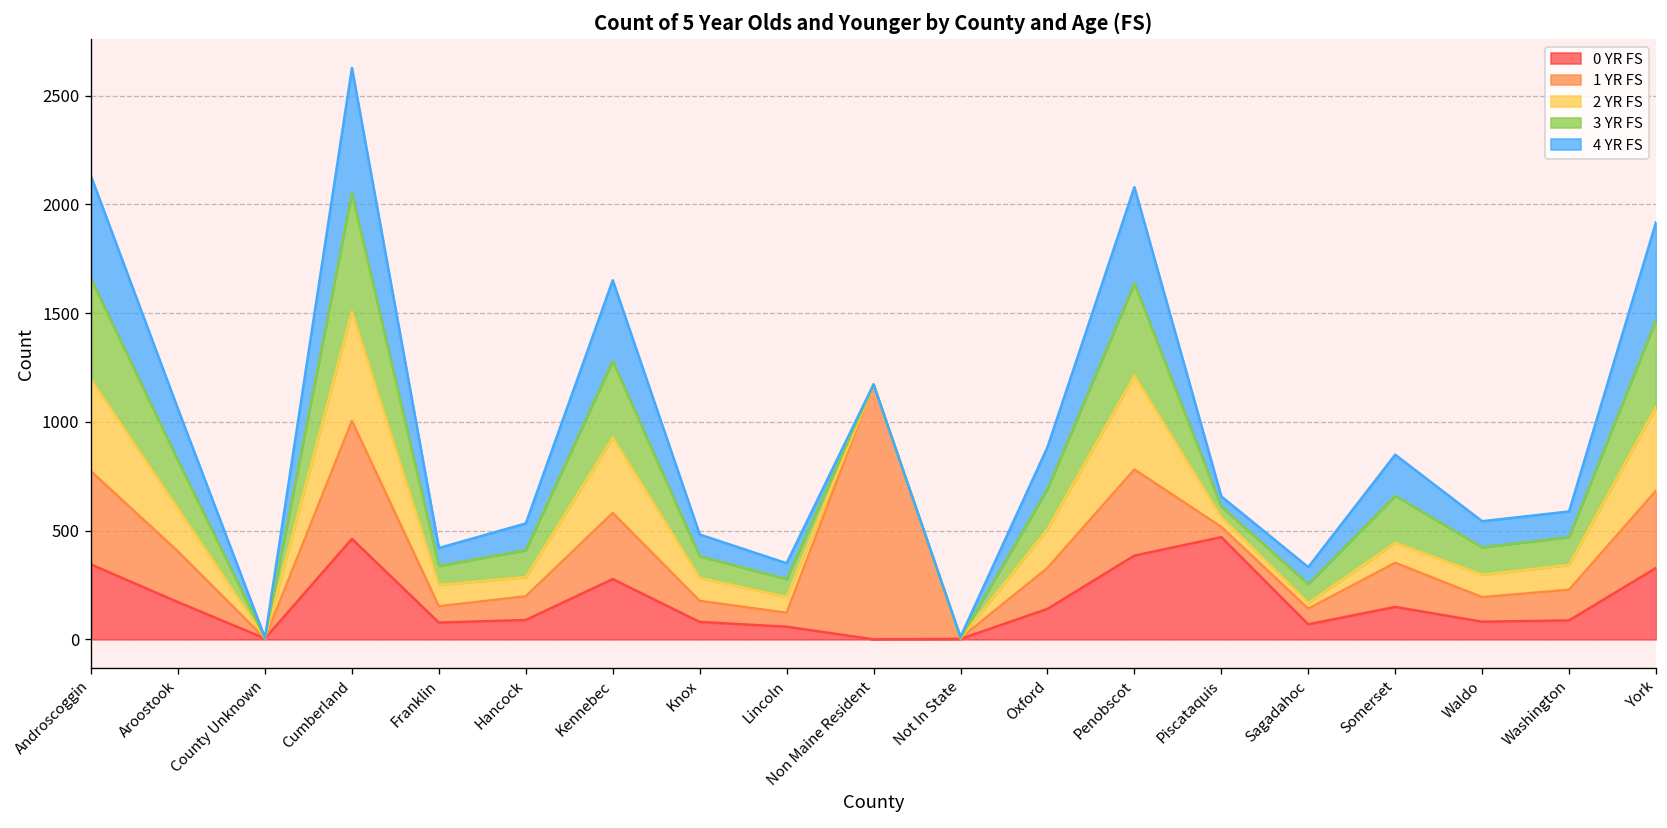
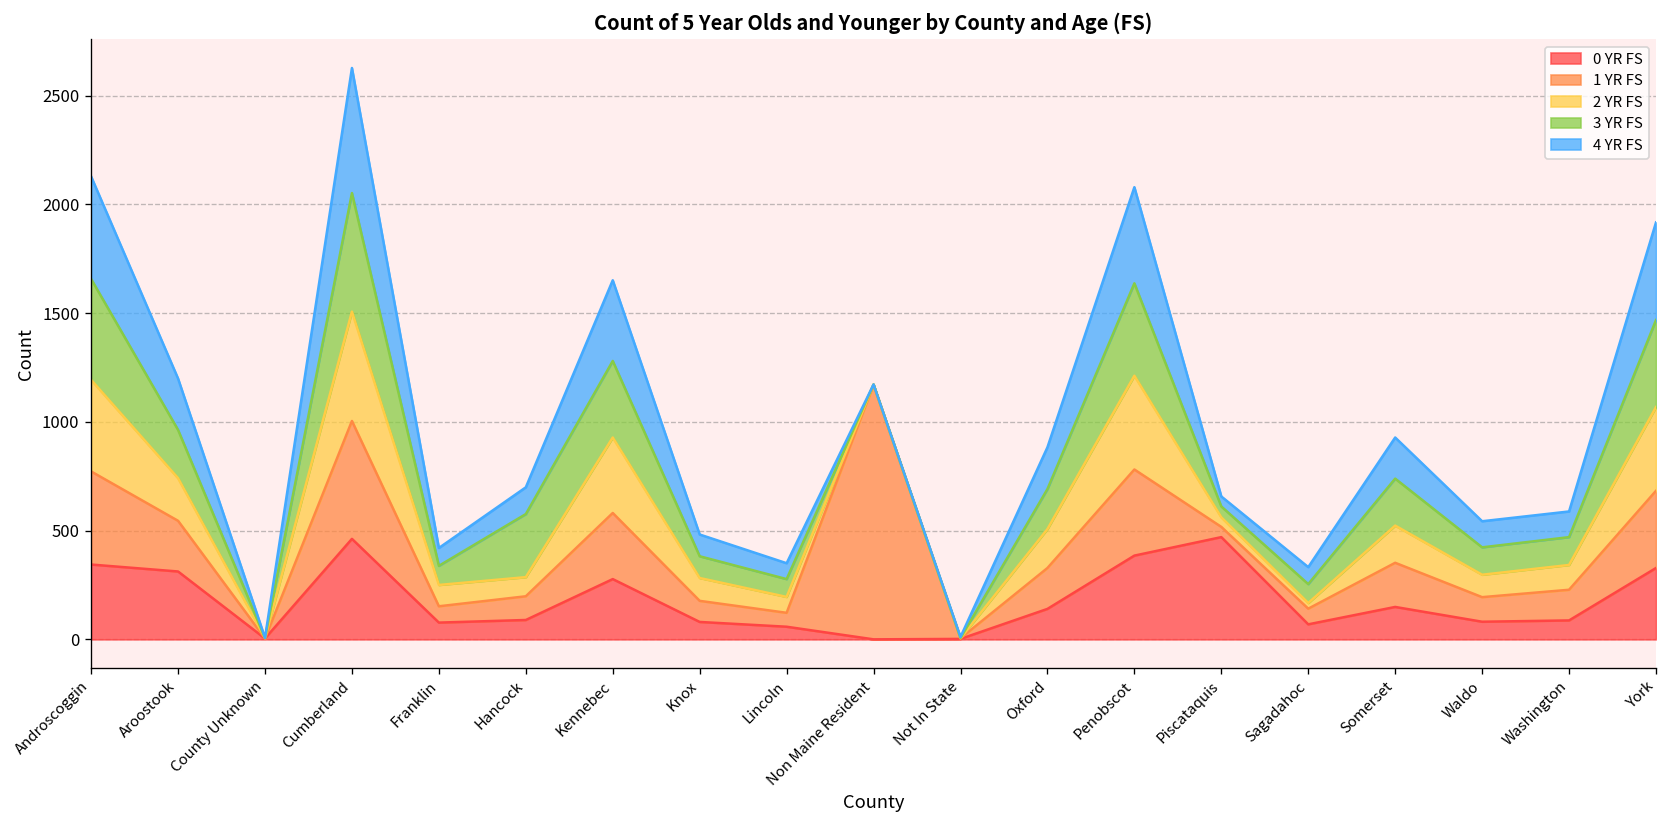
0 YR FS, Aroostook: 170 -> 310
3 YR FS, Hancock: 120 -> 290
2 YR FS, Somerset: 90 -> 170
